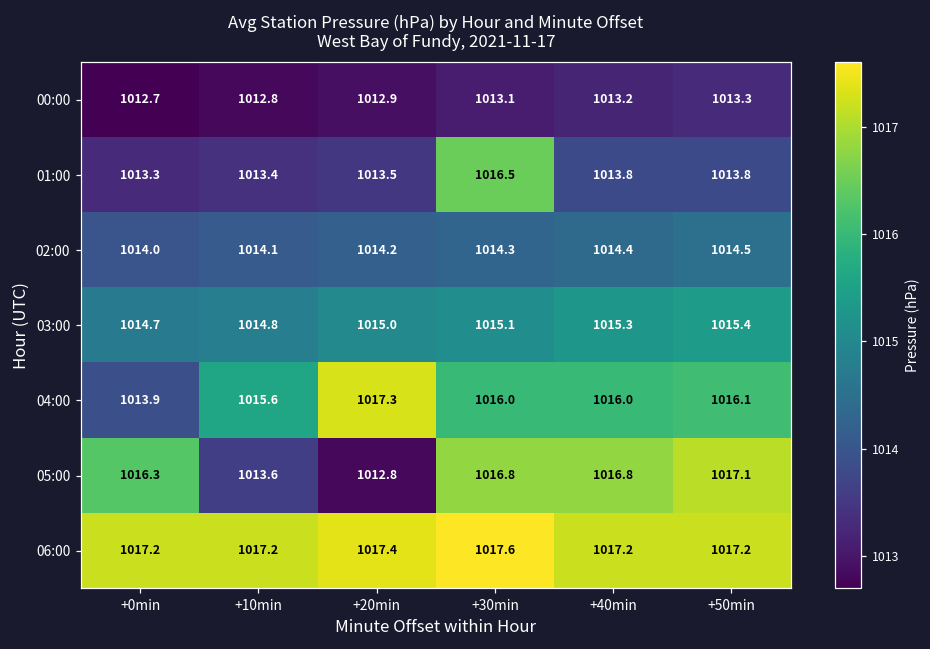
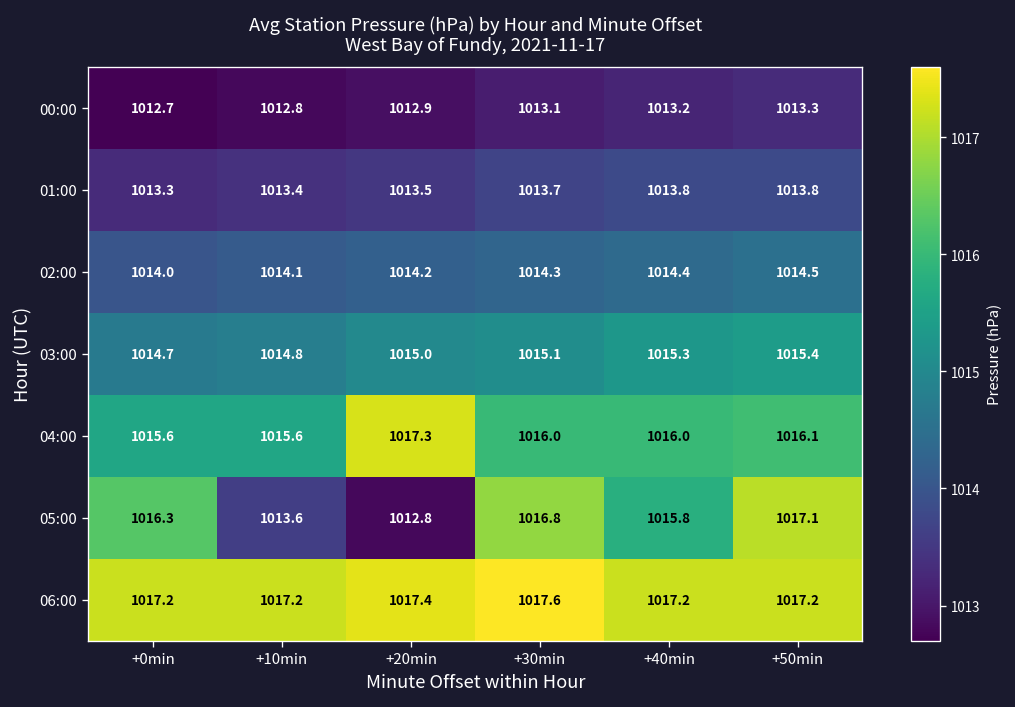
01:00, +30min: 1016.5 -> 1013.7
04:00, +0min: 1013.9 -> 1015.6
05:00, +40min: 1016.8 -> 1015.8
